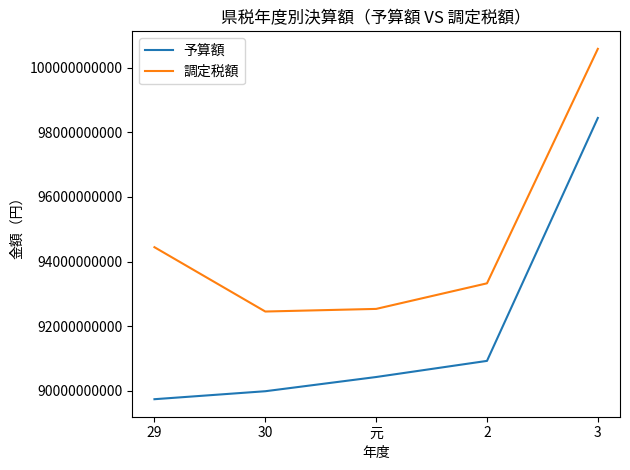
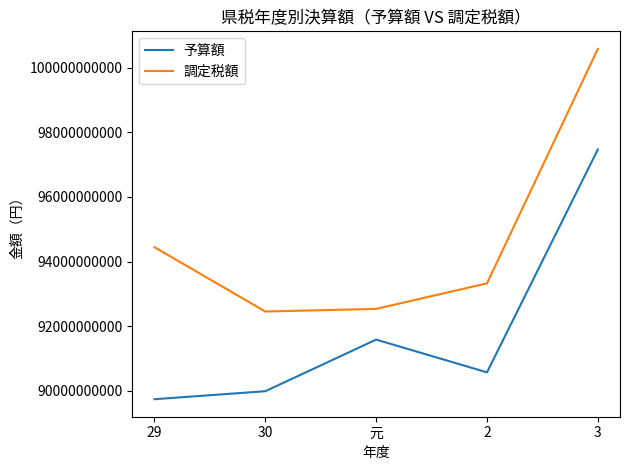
予算額, 元: 90400000000 -> 91600000000
予算額, 2: 90900000000 -> 90600000000
予算額, 3: 98400000000 -> 97500000000
